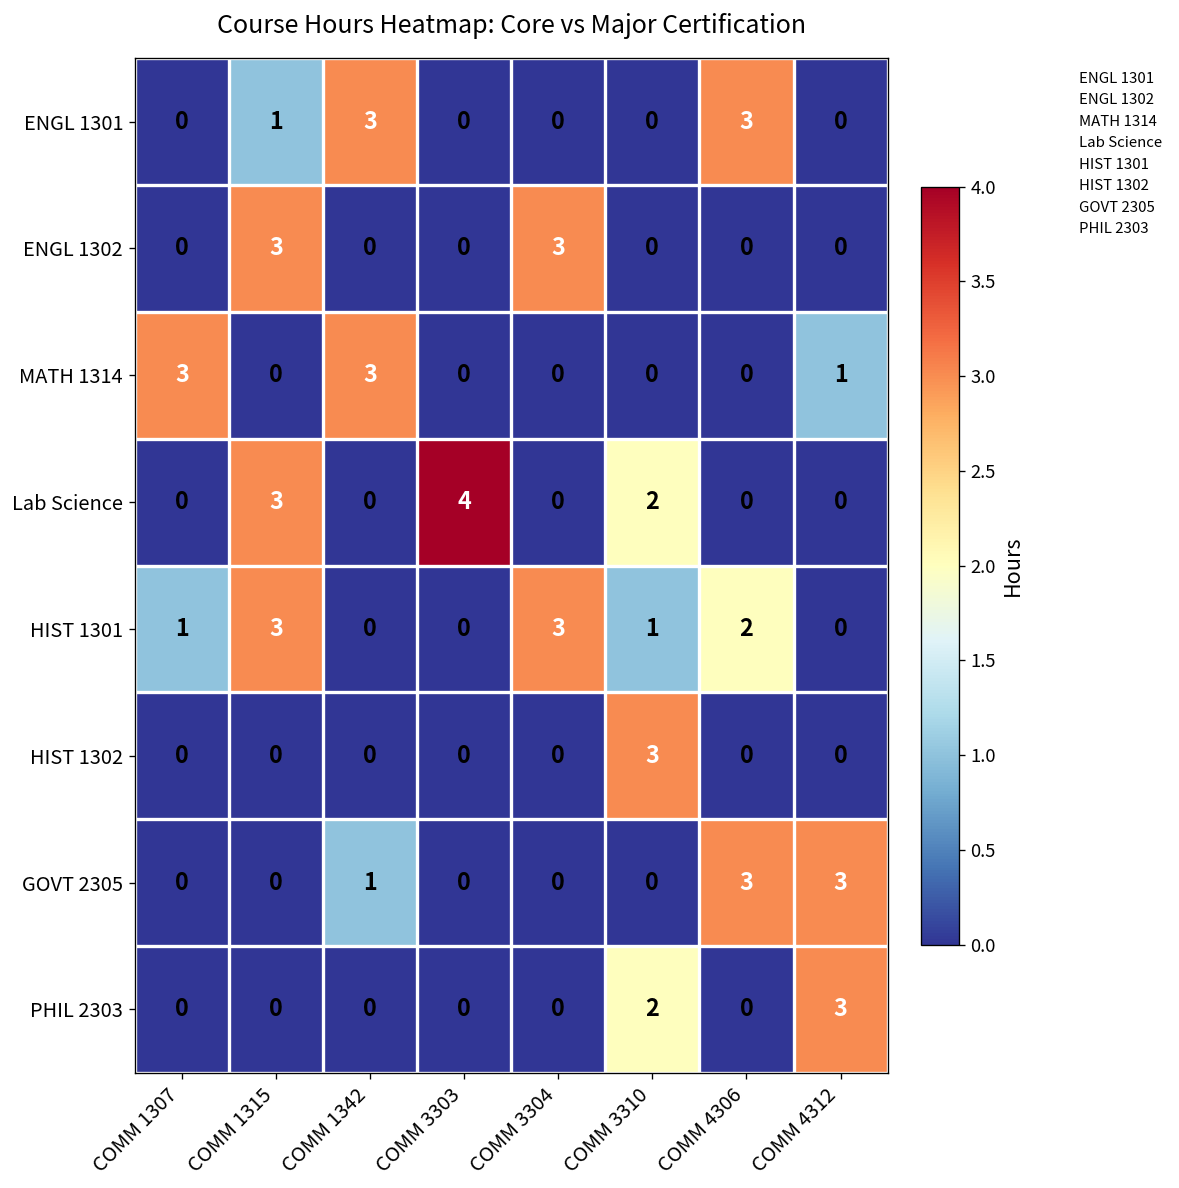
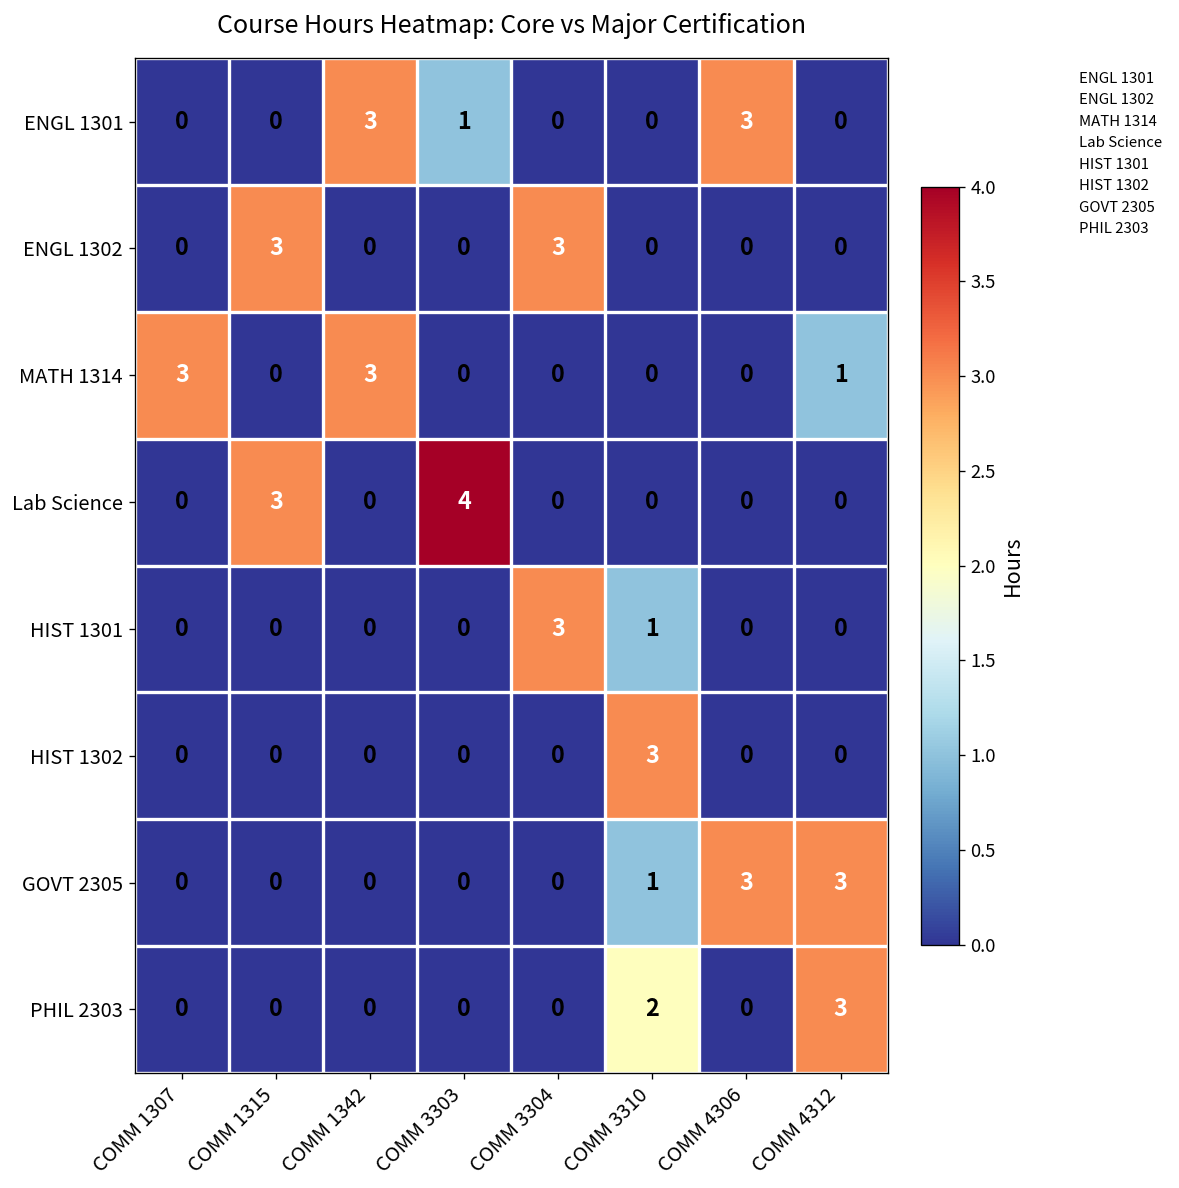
ENGL 1301, COMM 1315: 1 -> 0
ENGL 1301, COMM 3303: 0 -> 1
Lab Science, COMM 3310: 2 -> 0
HIST 1301, COMM 1307: 1 -> 0
HIST 1301, COMM 1315: 3 -> 0
HIST 1301, COMM 4306: 2 -> 0
GOVT 2305, COMM 1342: 1 -> 0
GOVT 2305, COMM 3310: 0 -> 1
